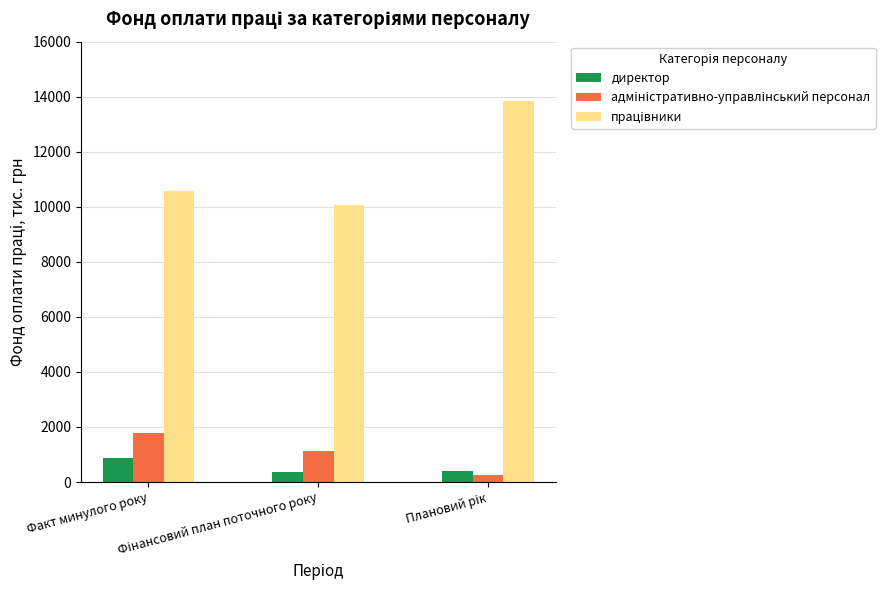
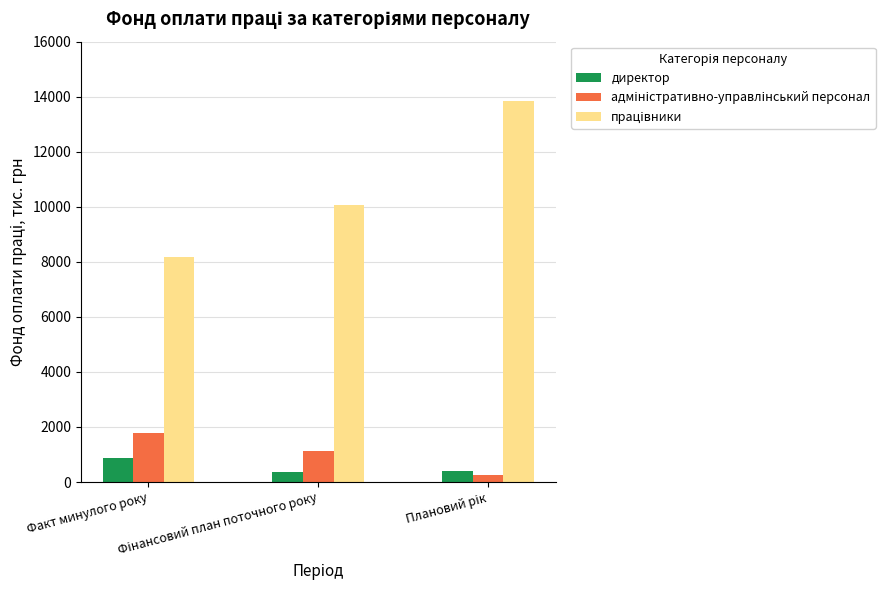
працівники, Факт минулого року: 10600 -> 8200
